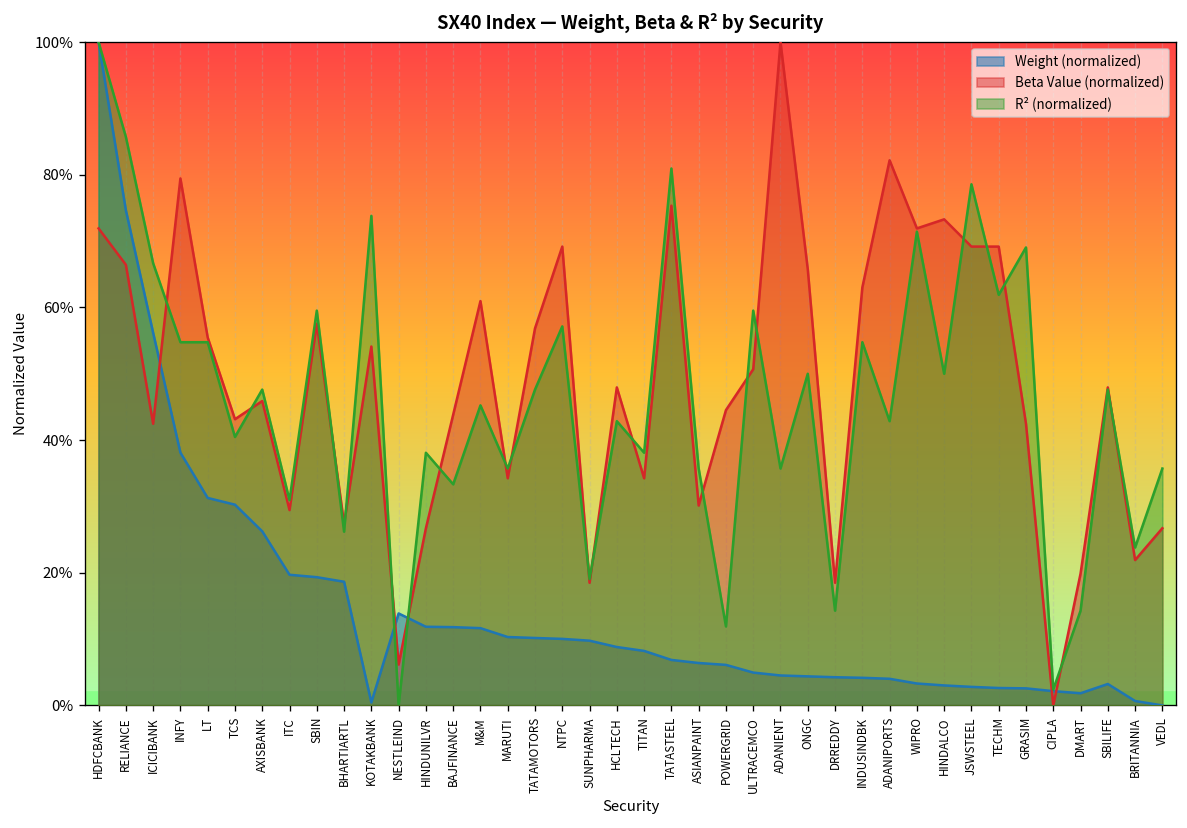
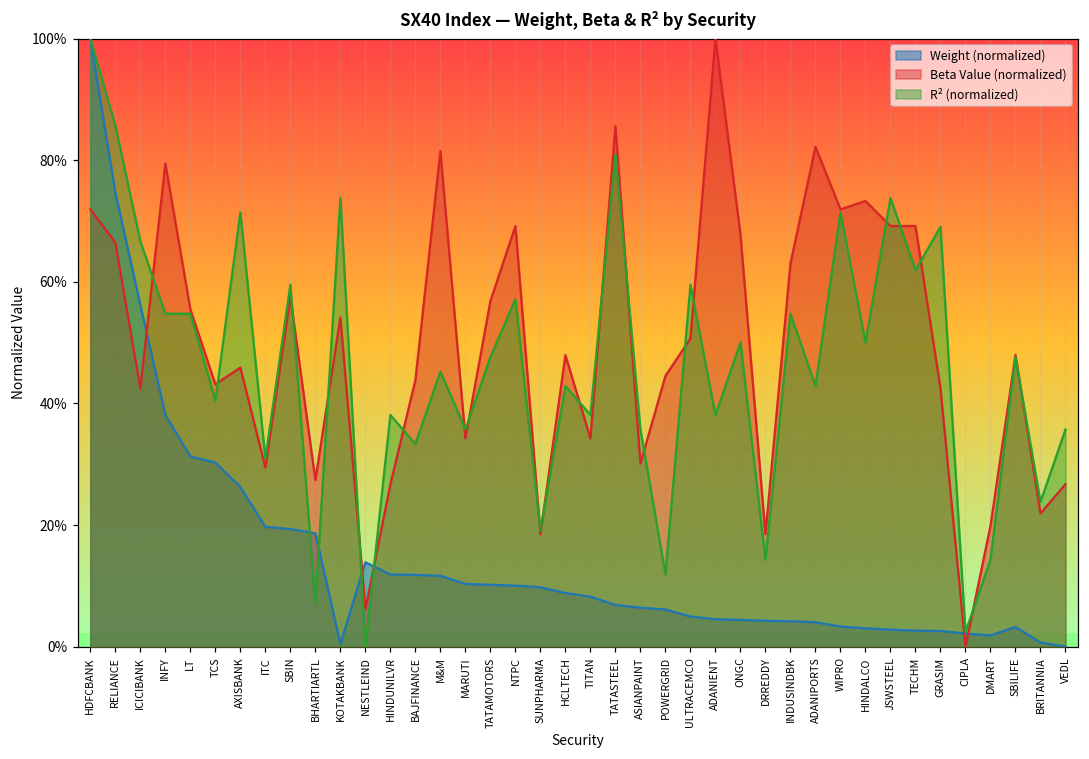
R² (normalized), AXISBANK: 48% -> 71%
R² (normalized), BHARTIARTL: 26% -> 7%
Beta Value (normalized), M&M: 61% -> 82%
Beta Value (normalized), TATASTEEL: 75% -> 86%
R² (normalized), ADANIENT: 36% -> 38%
Beta Value (normalized), ONGC: 66% -> 68%
R² (normalized), JSWSTEEL: 79% -> 74%
